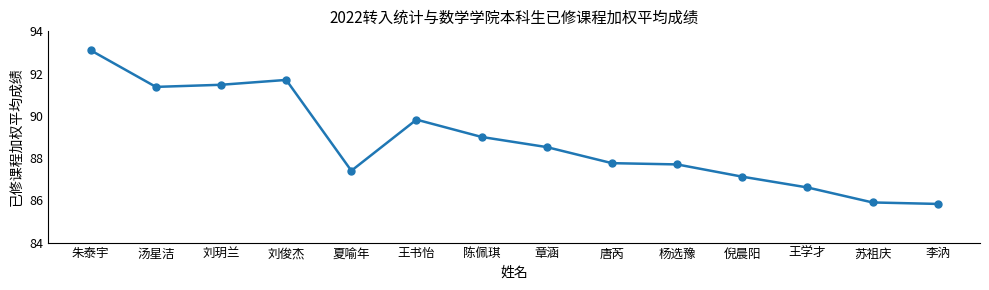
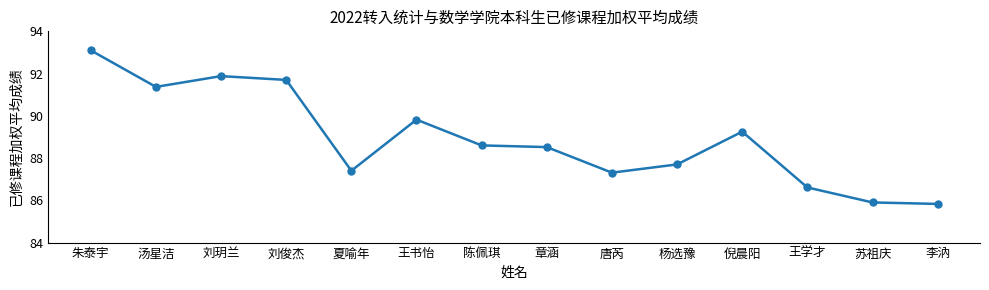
刘玥兰: 91.5 -> 91.9
陈佩琪: 89.0 -> 88.6
唐芮: 87.8 -> 87.3
倪晨阳: 87.1 -> 89.3
